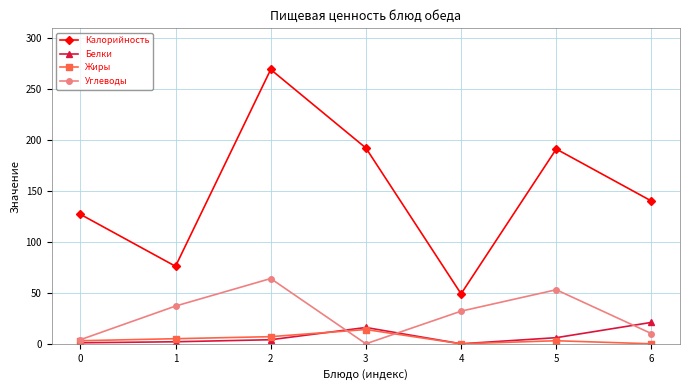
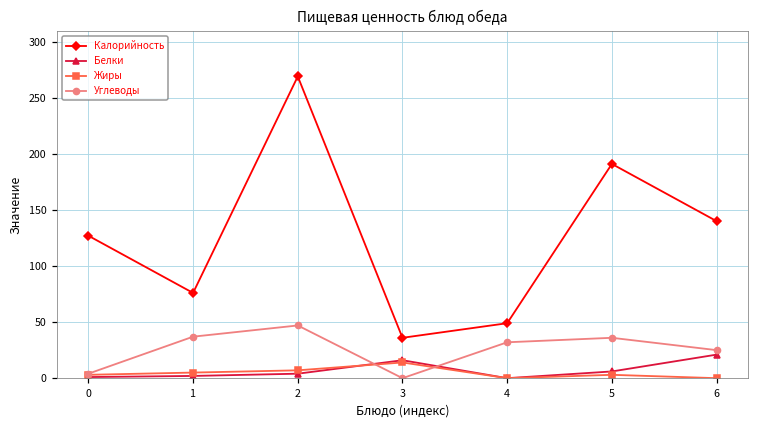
Углеводы, 2: 64 -> 47
Калорийность, 3: 192 -> 36
Углеводы, 5: 53 -> 36
Углеводы, 6: 10 -> 25
